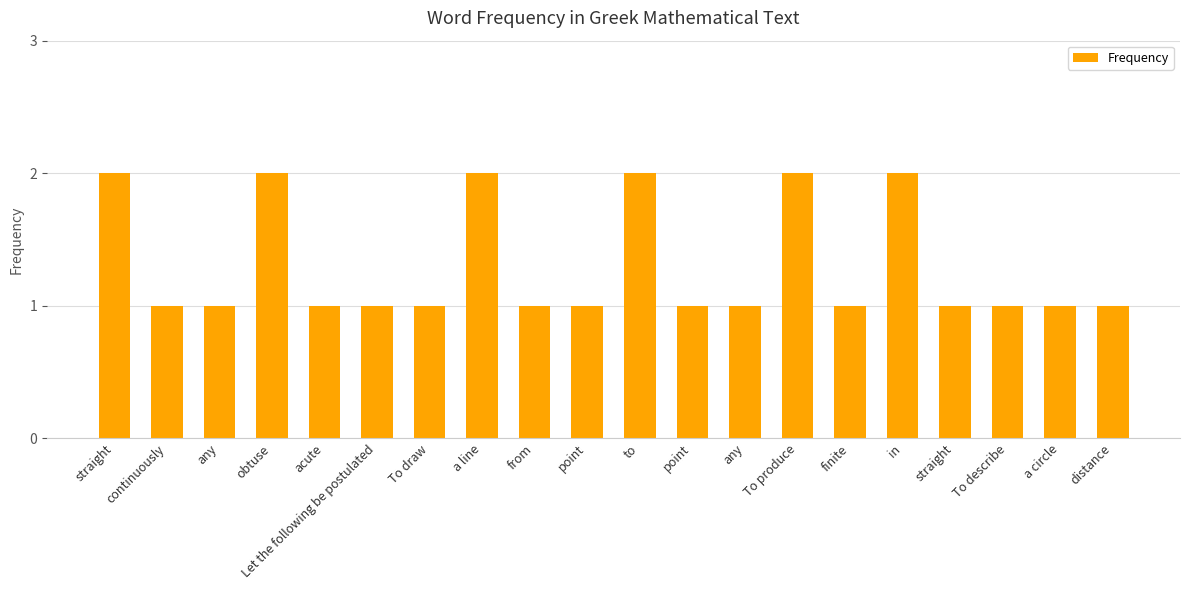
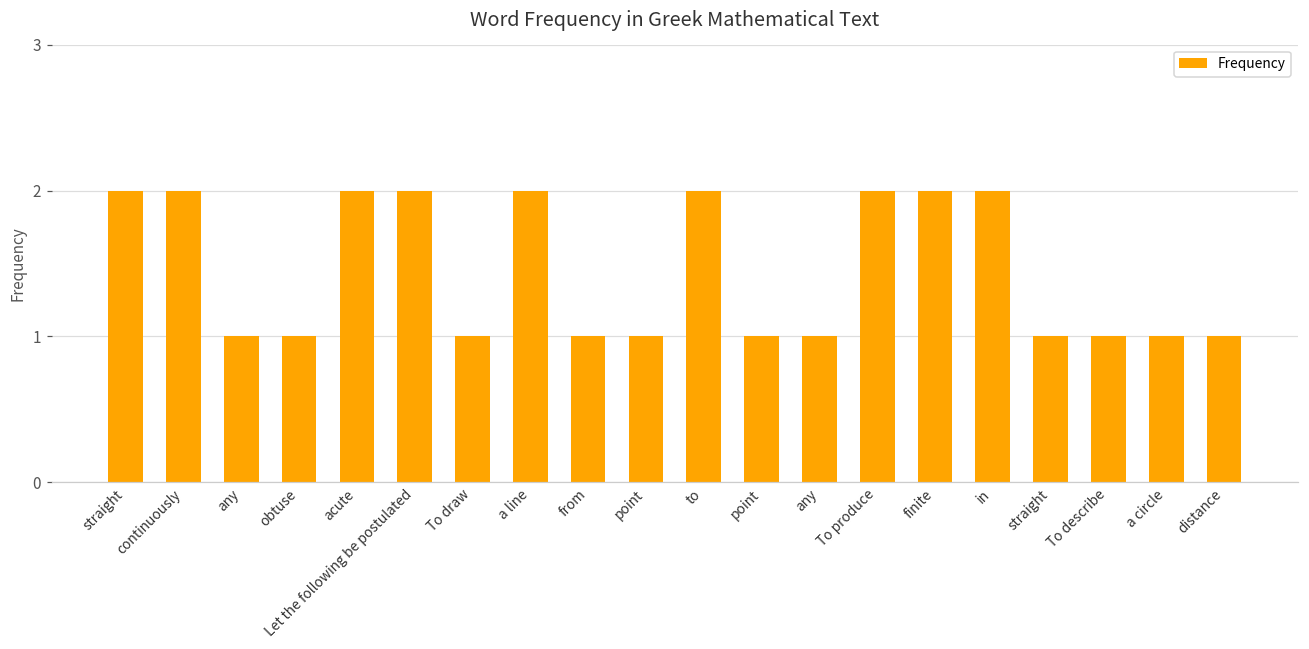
continuously: 1 -> 2
obtuse: 2 -> 1
acute: 1 -> 2
Let the following be postulated: 1 -> 2
finite: 1 -> 2
